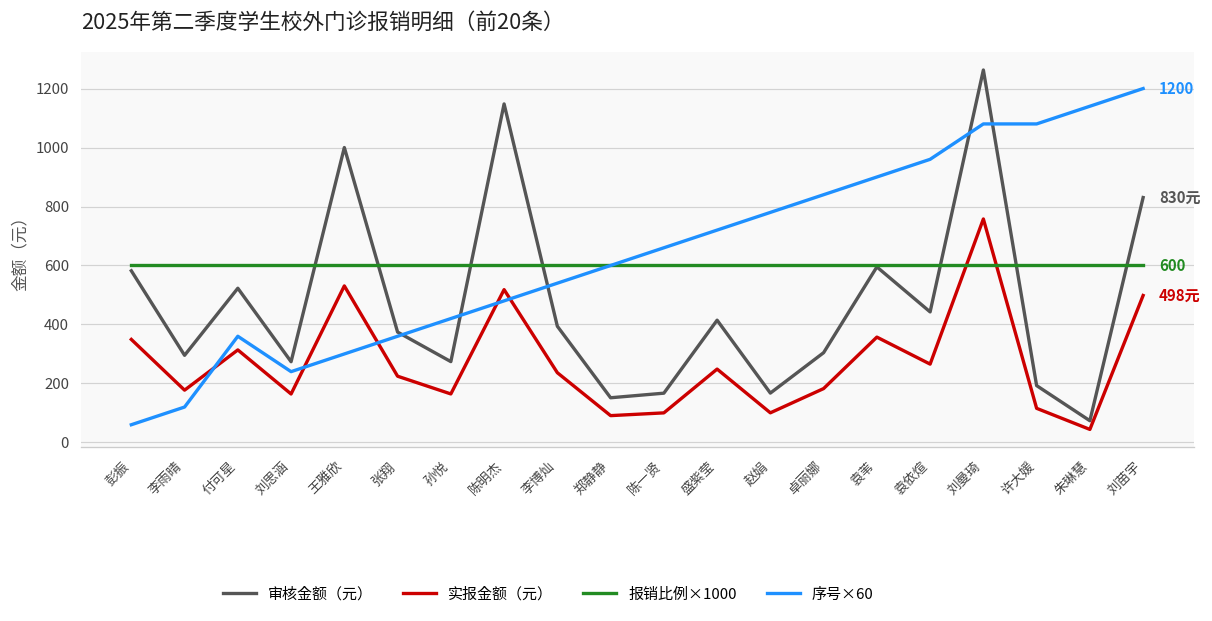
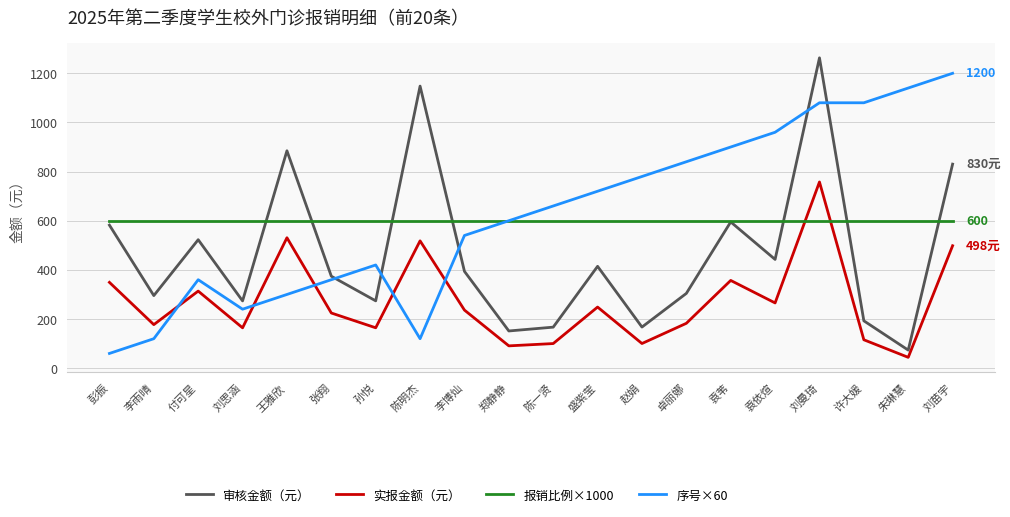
审核金额（元）, 王雅欣: 1000 -> 880
序号×60, 陈明杰: 480 -> 120
